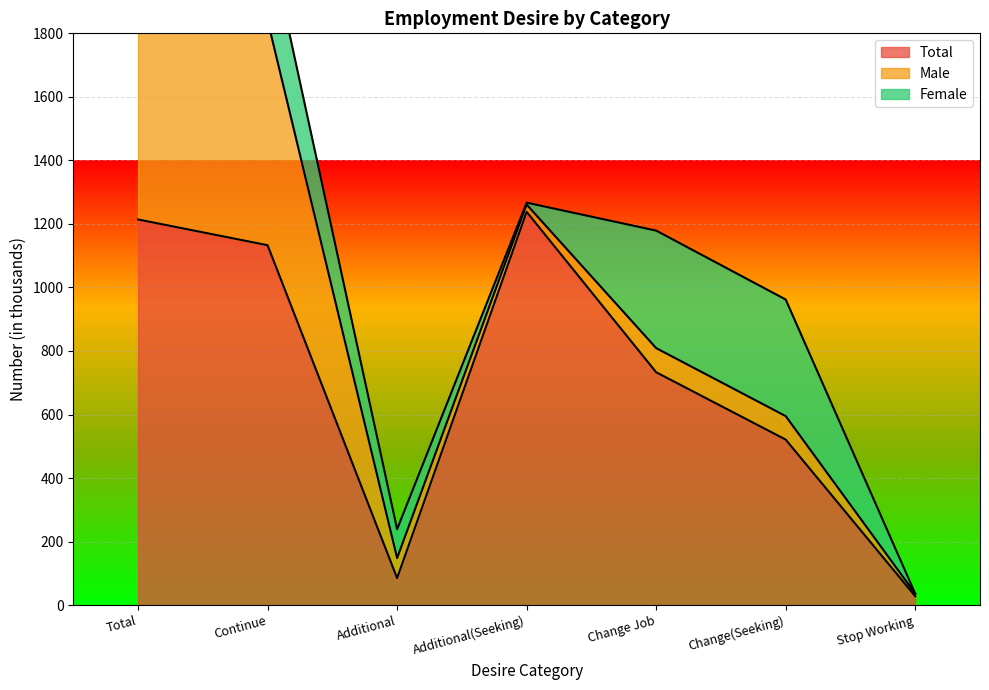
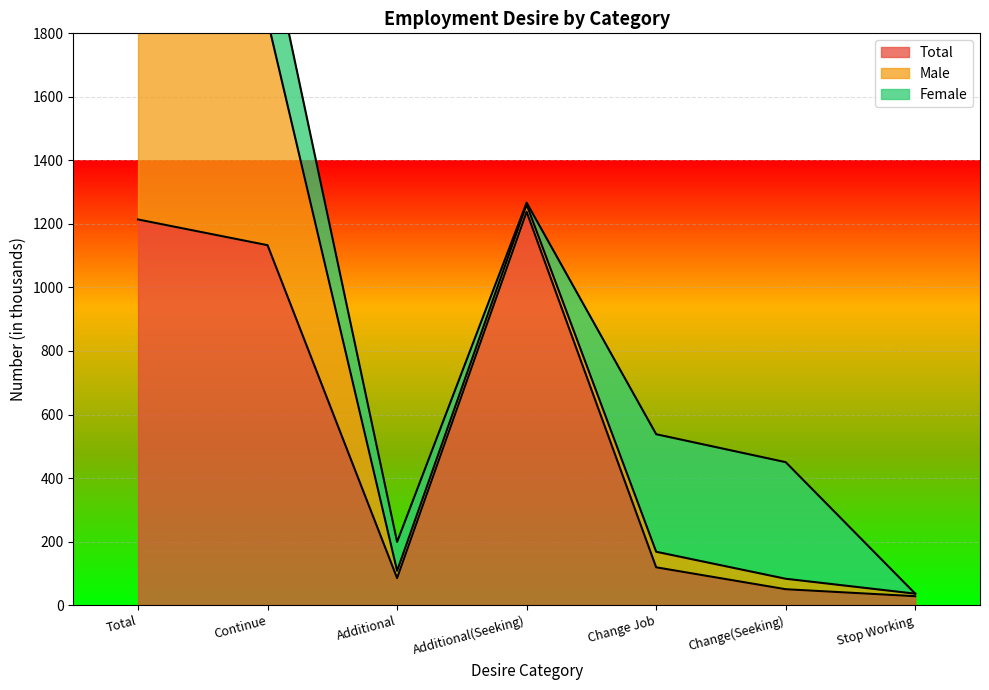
Male, Additional: 60 -> 20
Total, Change Job: 730 -> 120
Male, Change Job: 80 -> 50
Total, Change(Seeking): 520 -> 50
Male, Change(Seeking): 70 -> 30
